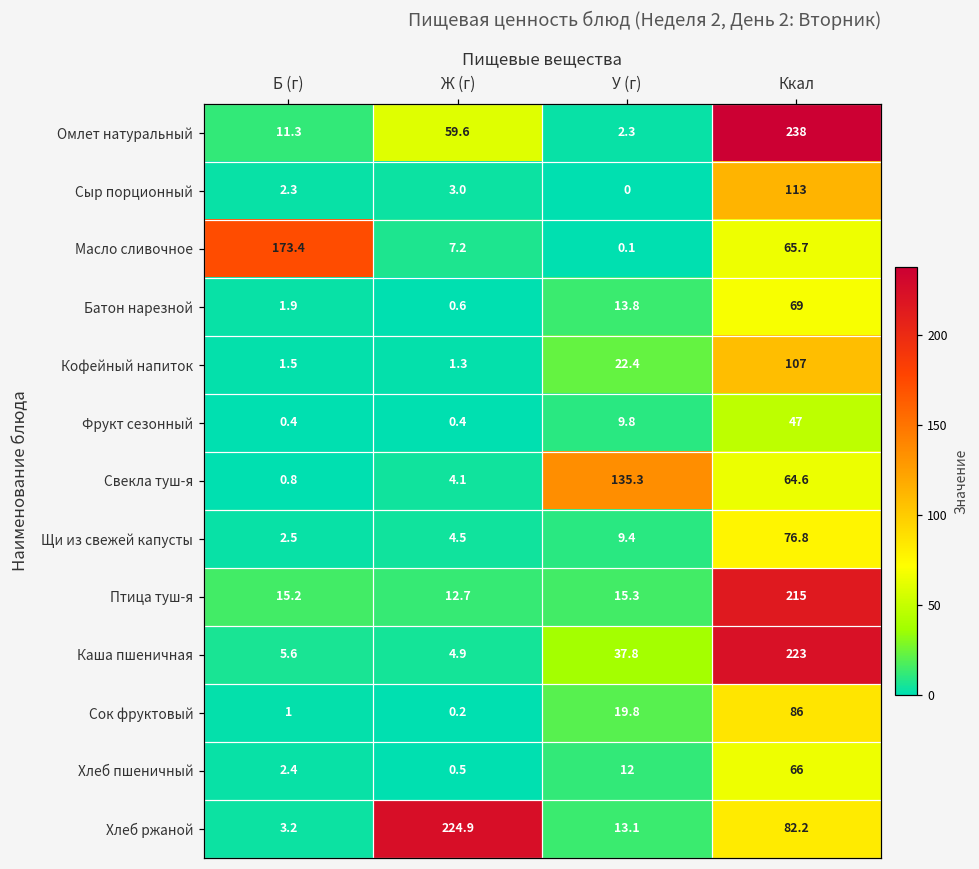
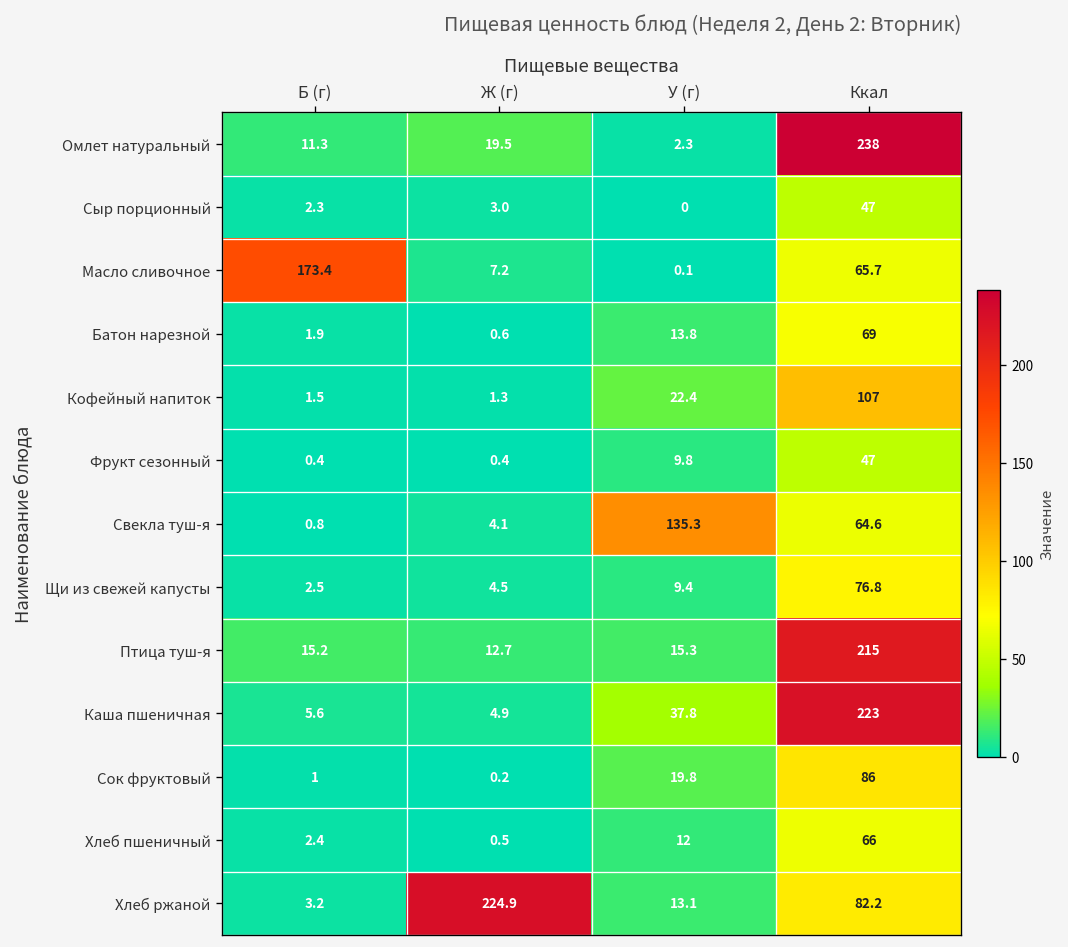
Омлет натуральный, Ж (г): 59.6 -> 19.5
Сыр порционный, Ккал: 113 -> 47
